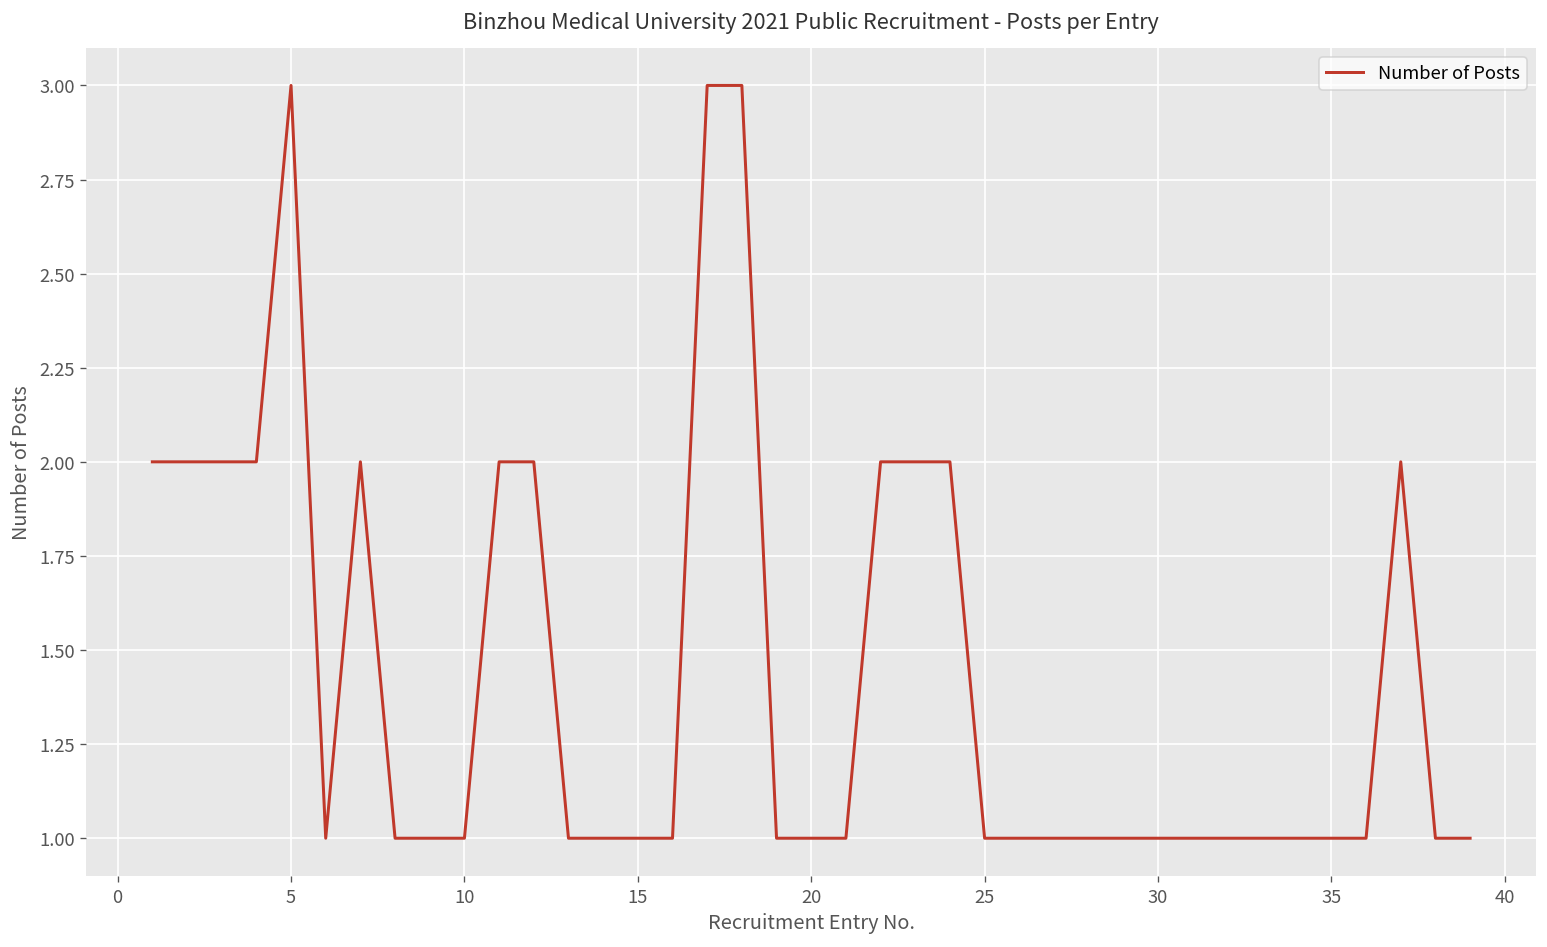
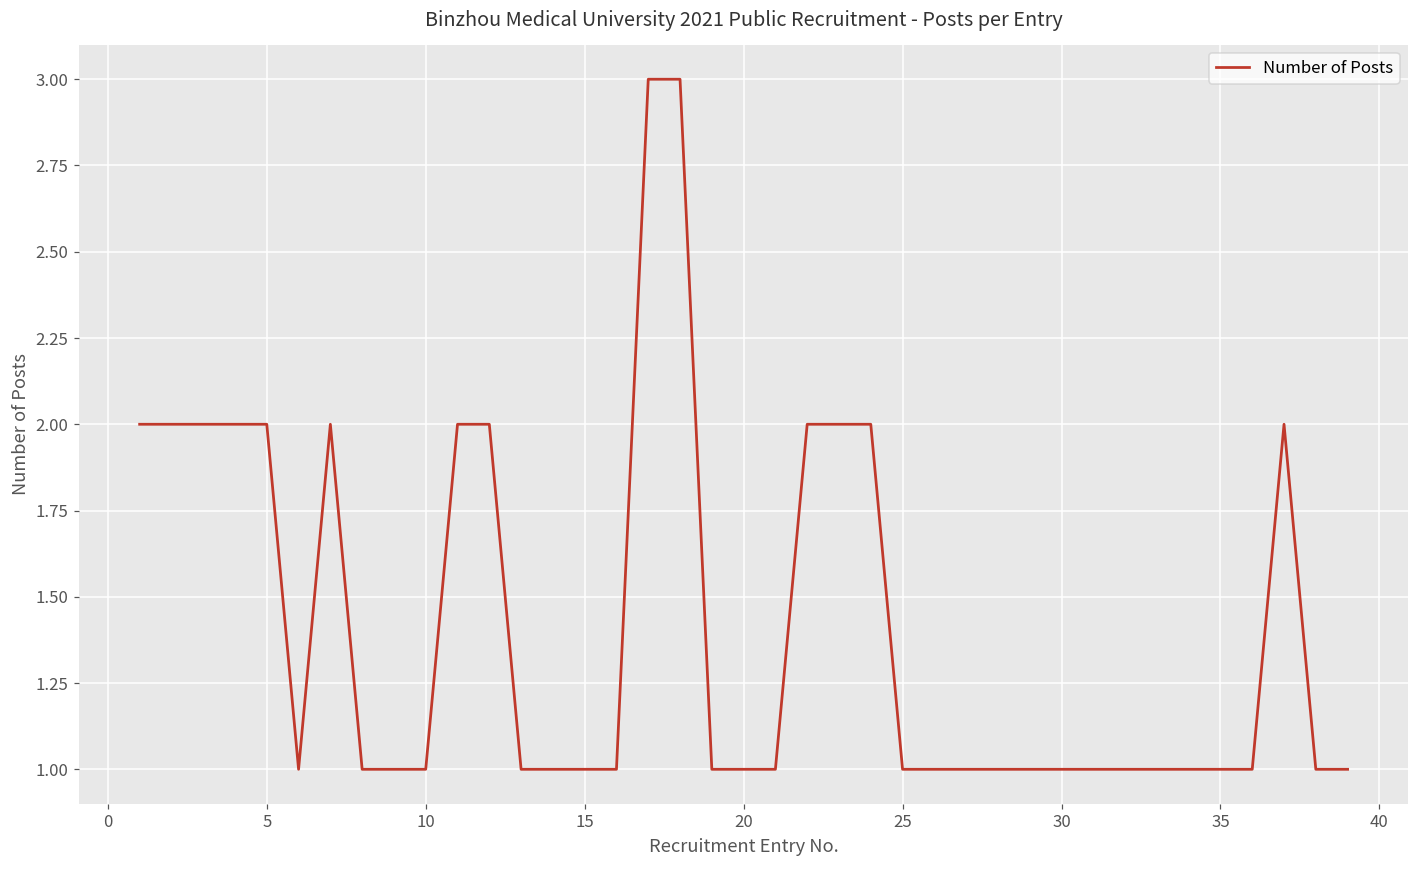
5: 3 -> 2
